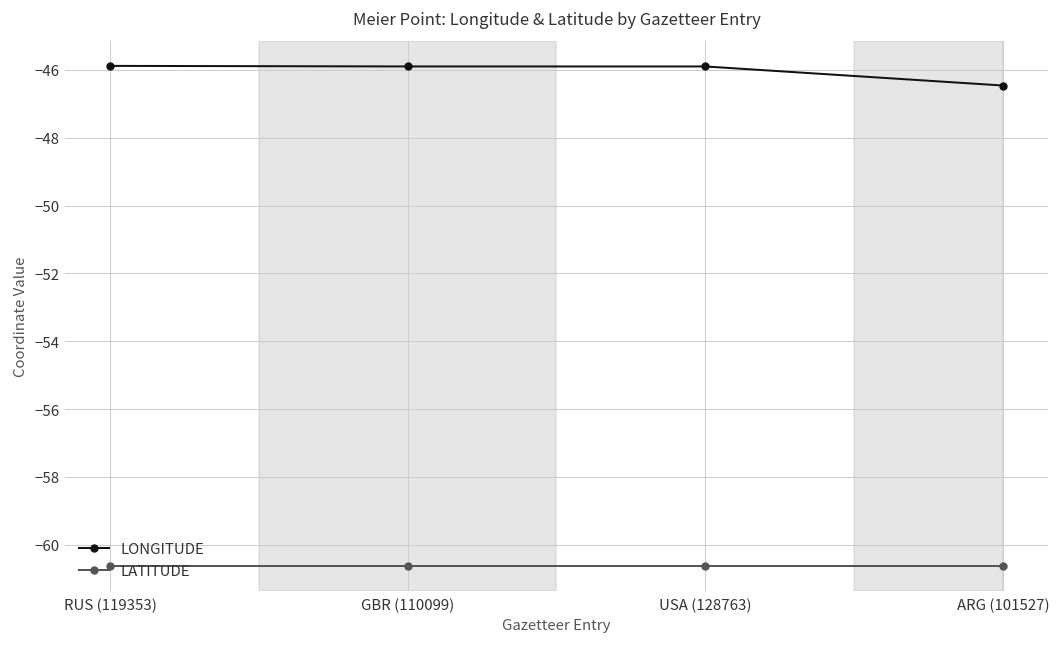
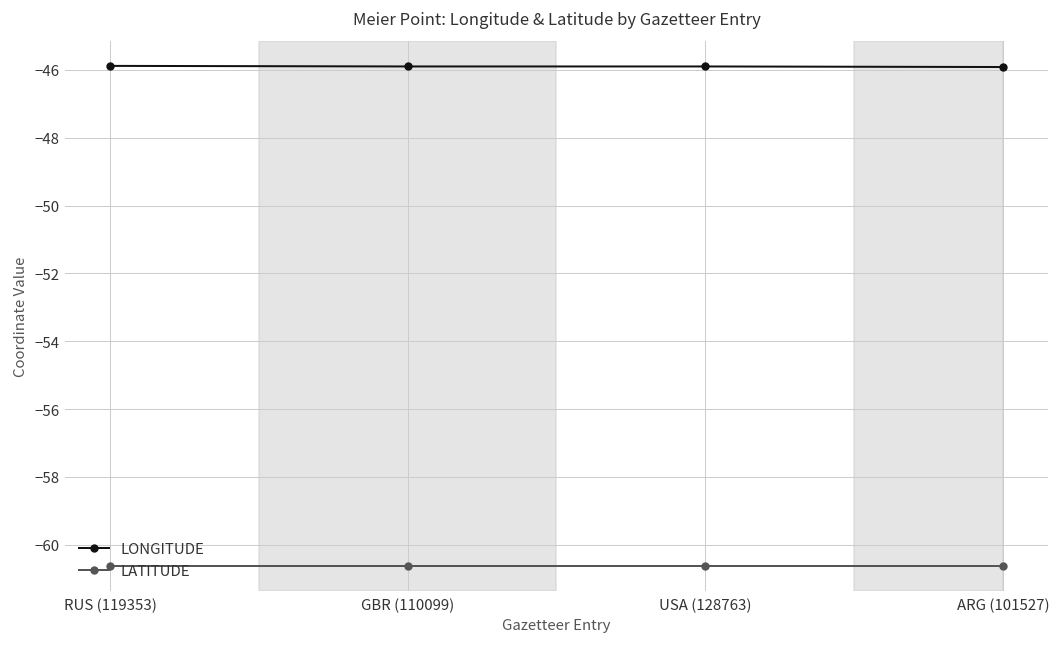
LONGITUDE, ARG (101527): -46.5 -> -45.9
